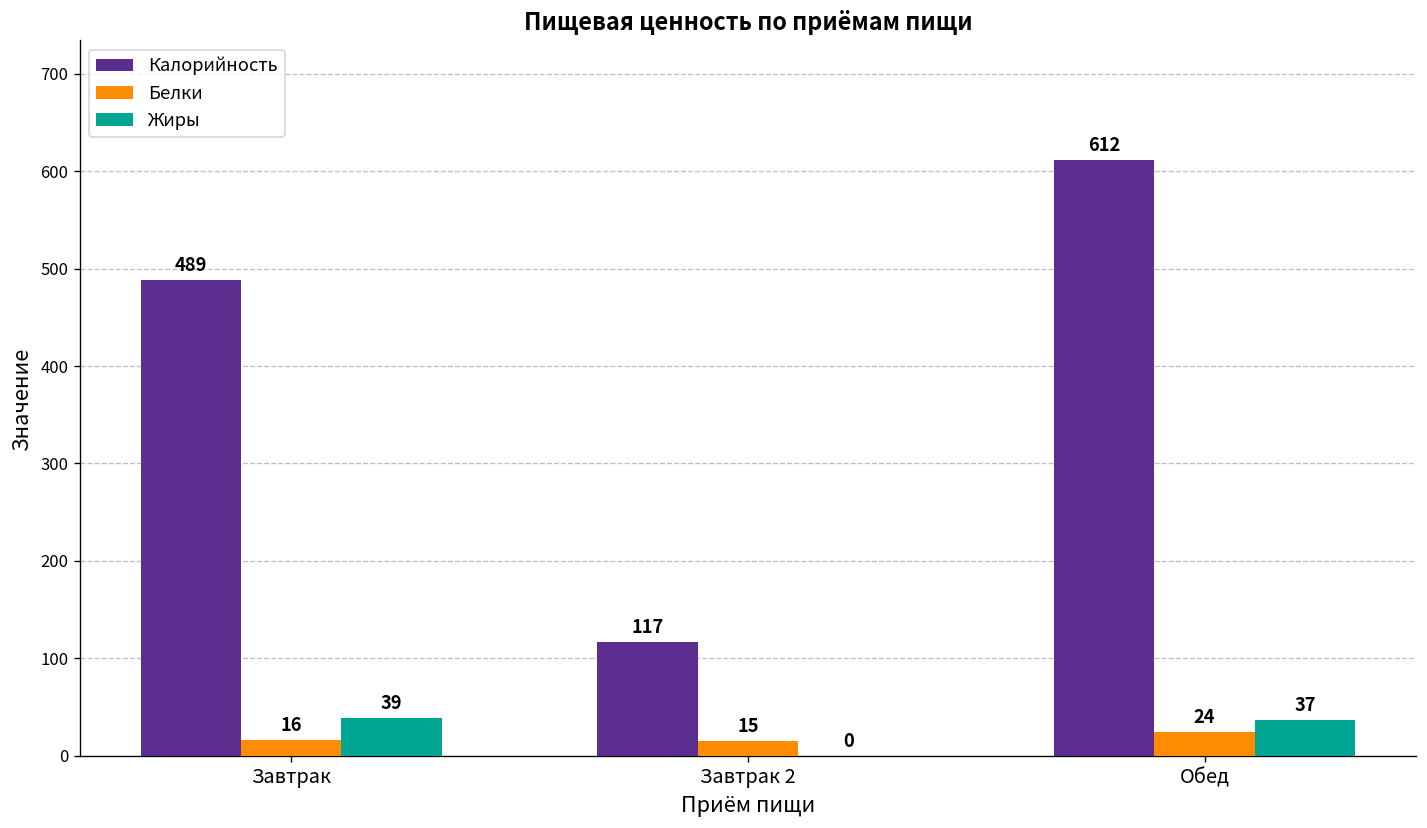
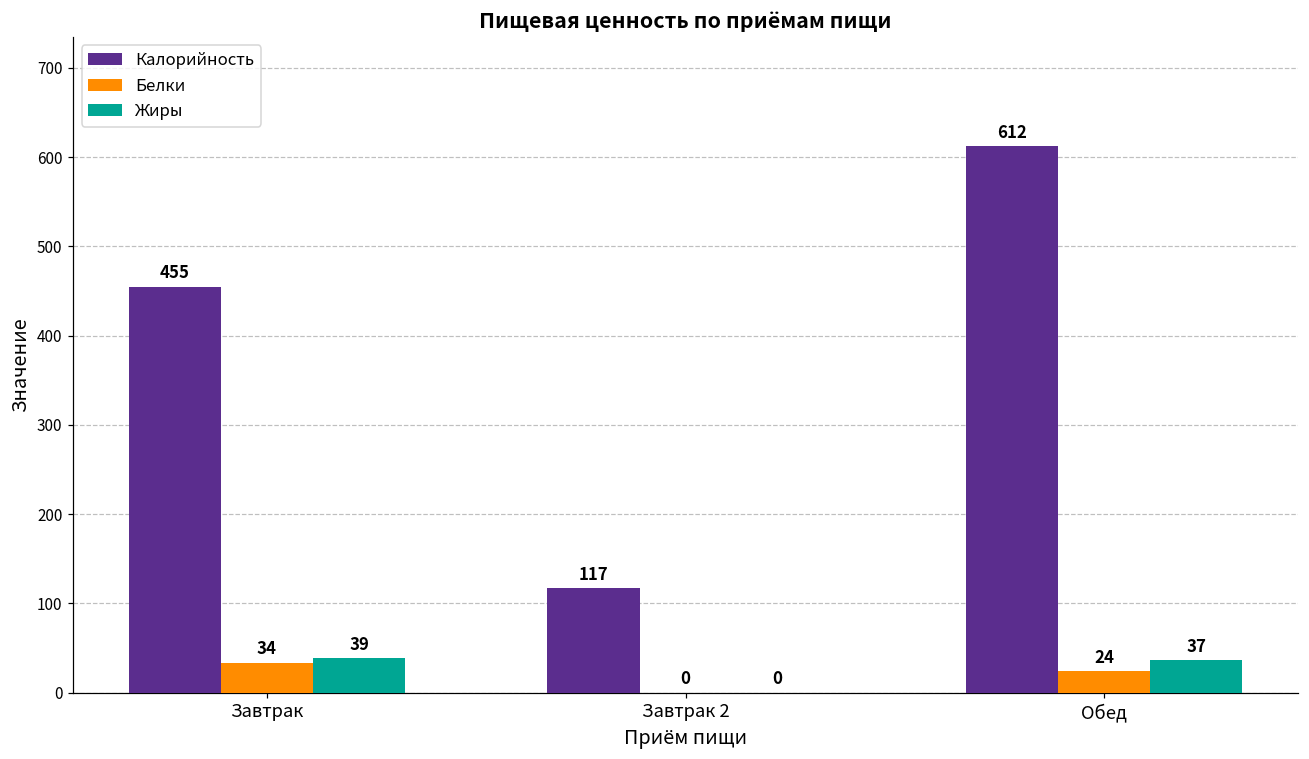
Калорийность, Завтрак: 489 -> 455
Белки, Завтрак: 16 -> 34
Белки, Завтрак 2: 15 -> 0
